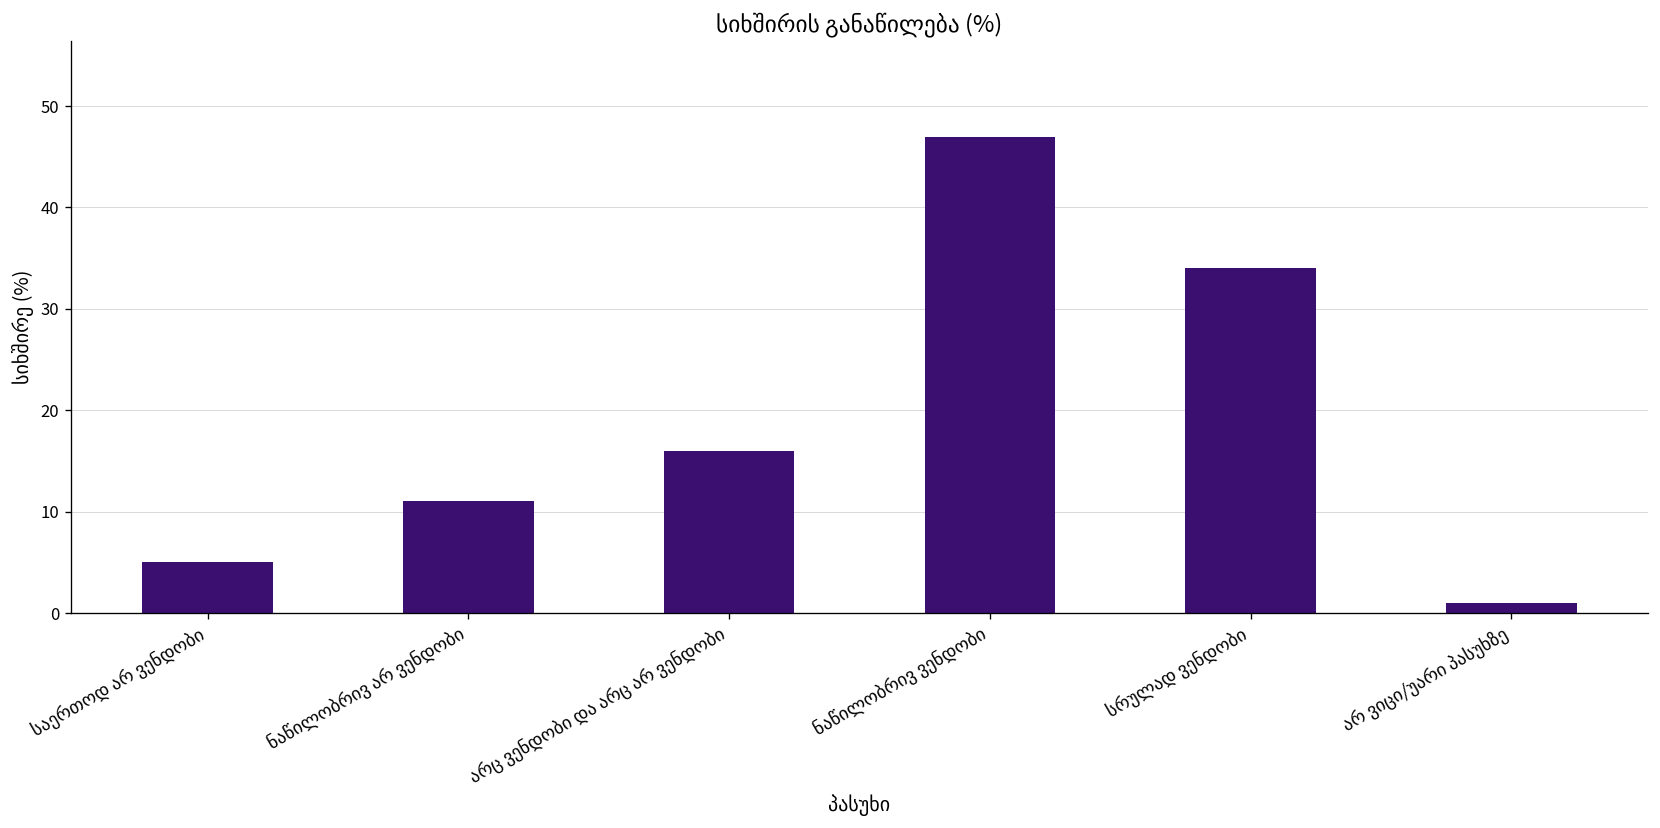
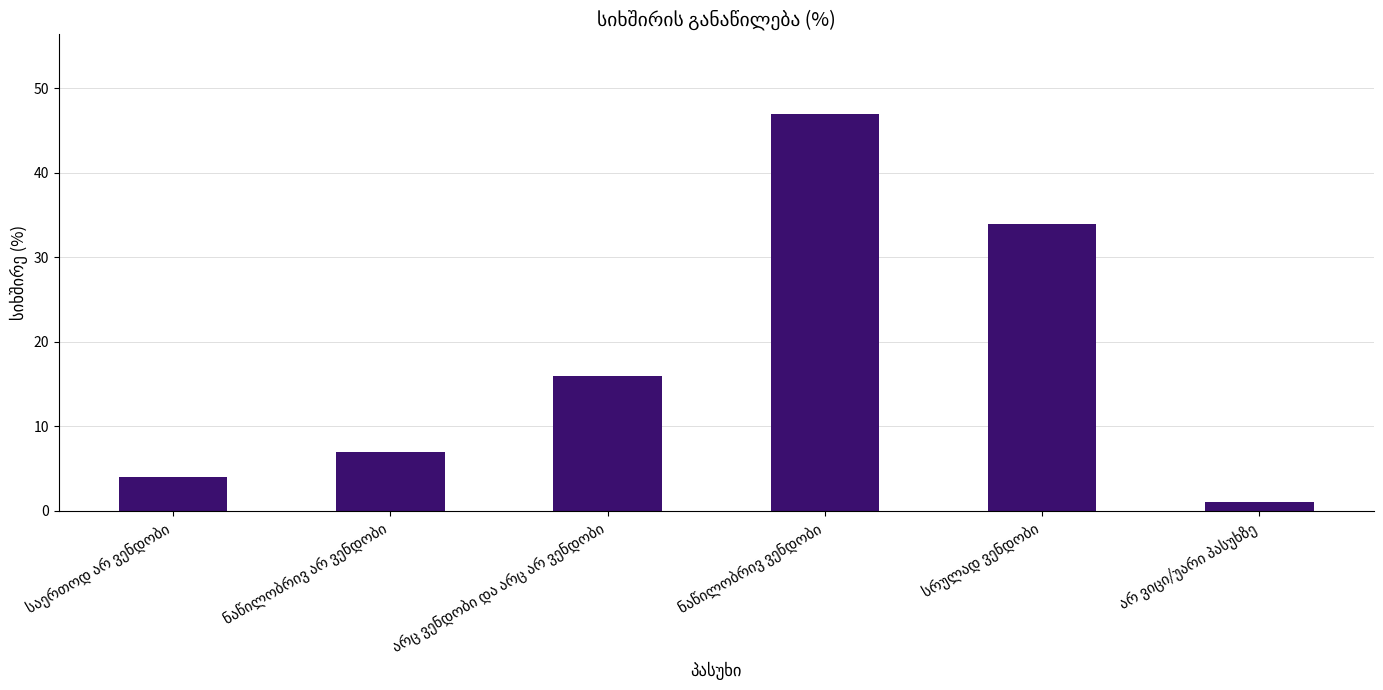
საერთოდ არ ვენდობი: 5 -> 4
ნაწილობრივ არ ვენდობი: 11 -> 7
